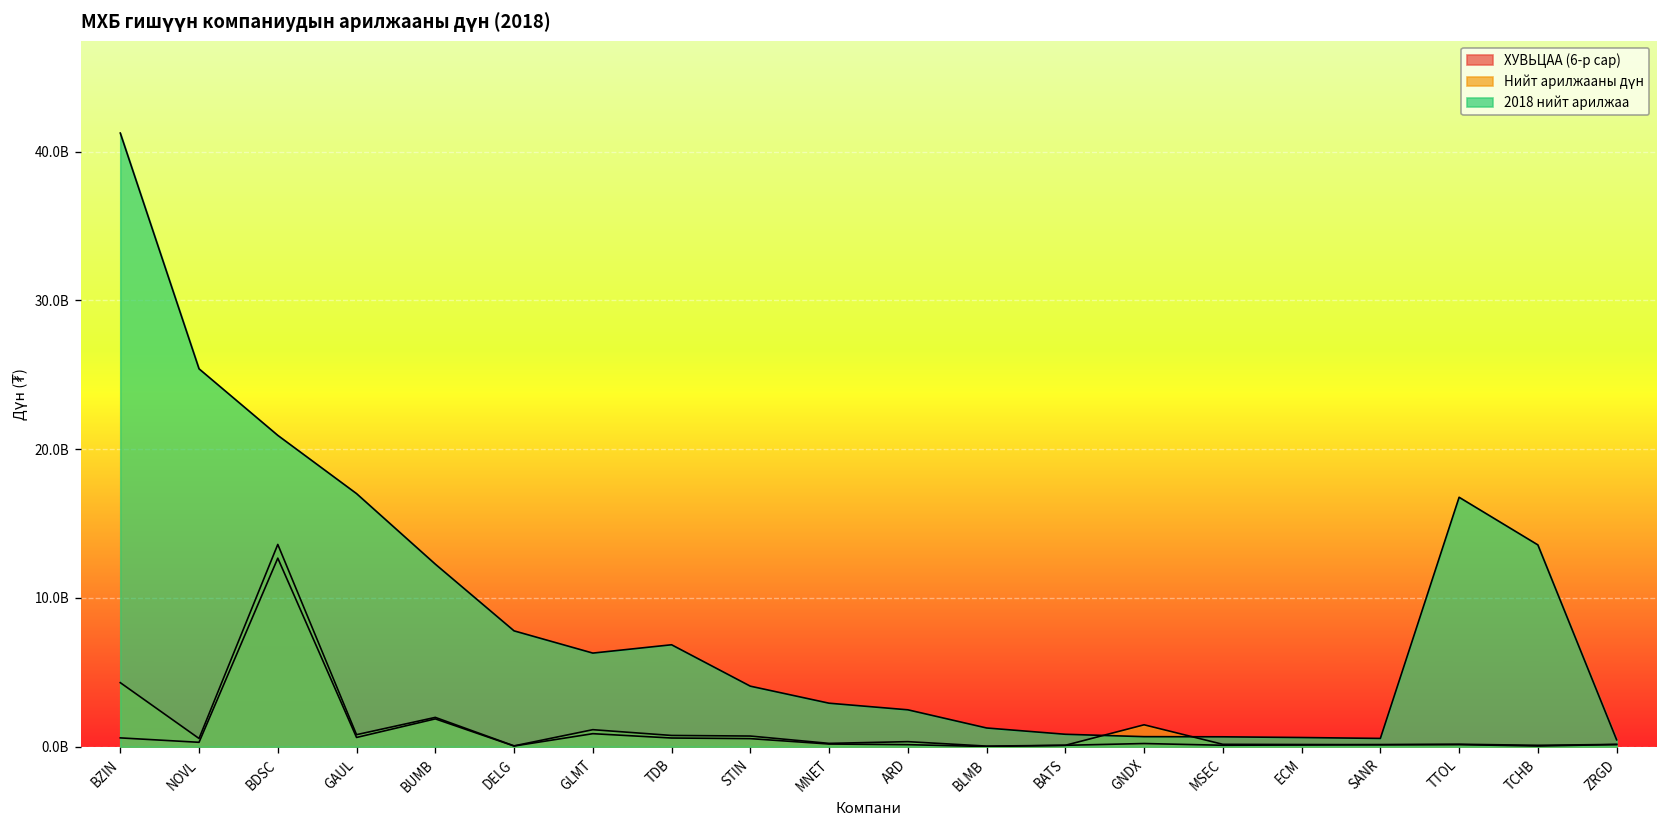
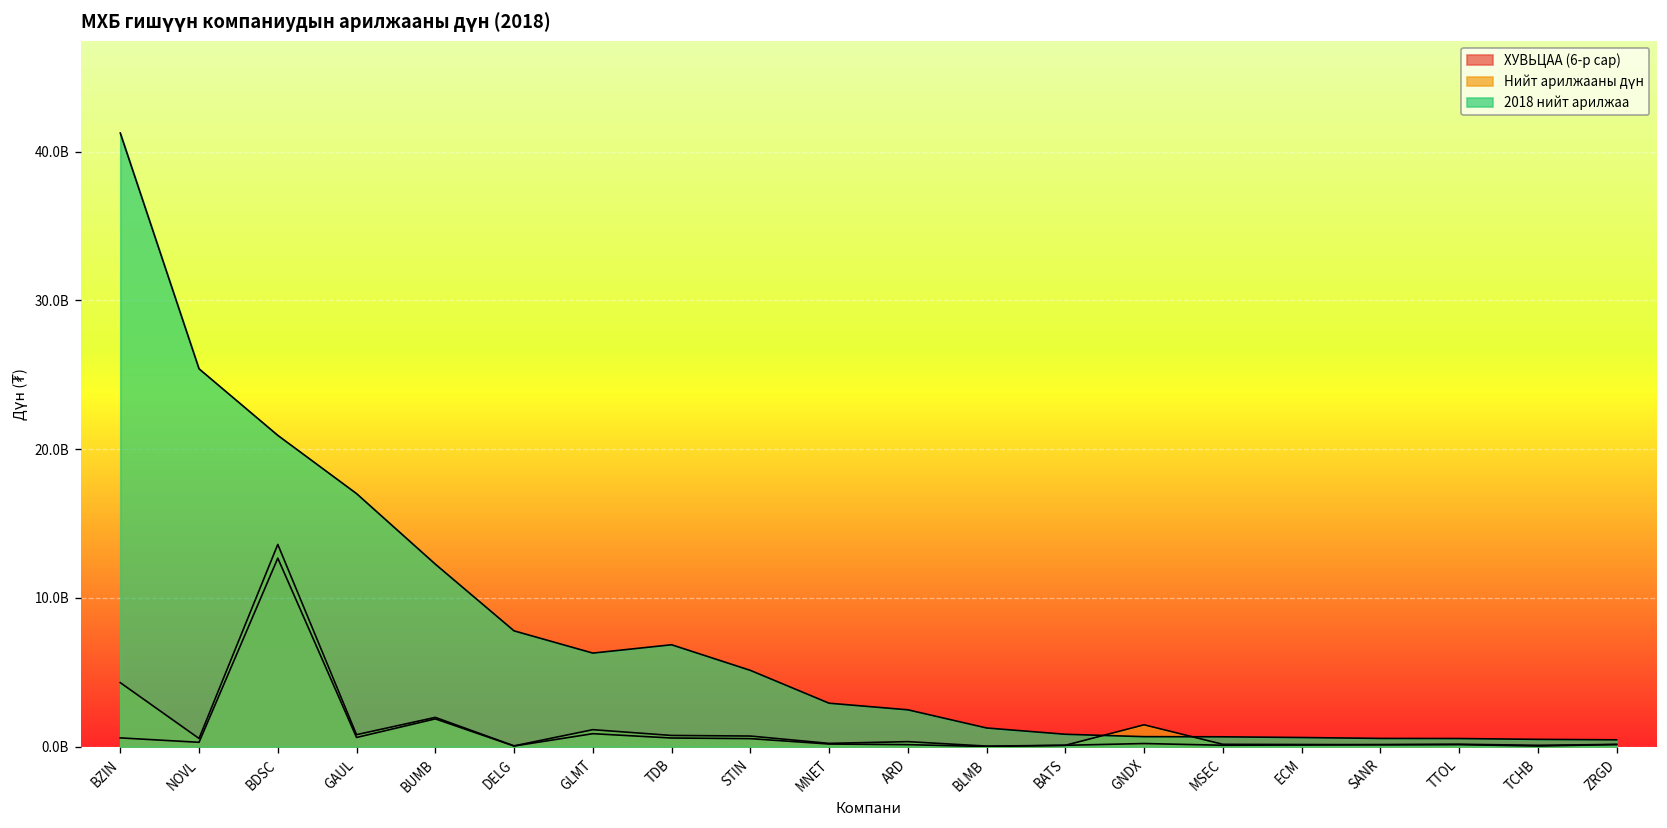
2018 нийт арилжаа, STIN: 4100000000 -> 5100000000
2018 нийт арилжаа, TTOL: 16800000000 -> 600000000
2018 нийт арилжаа, TCHB: 13600000000 -> 500000000
